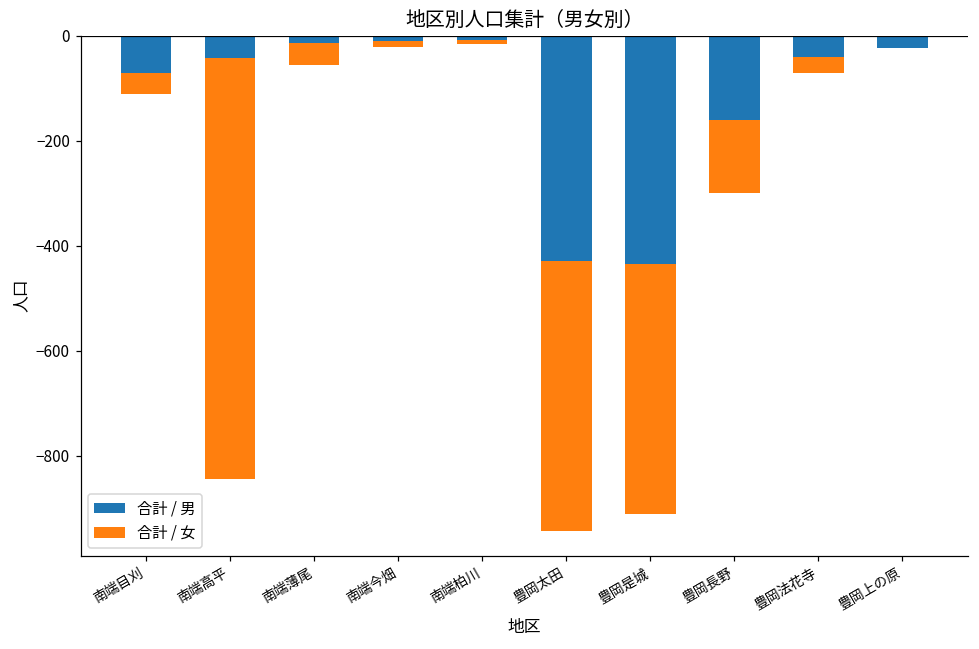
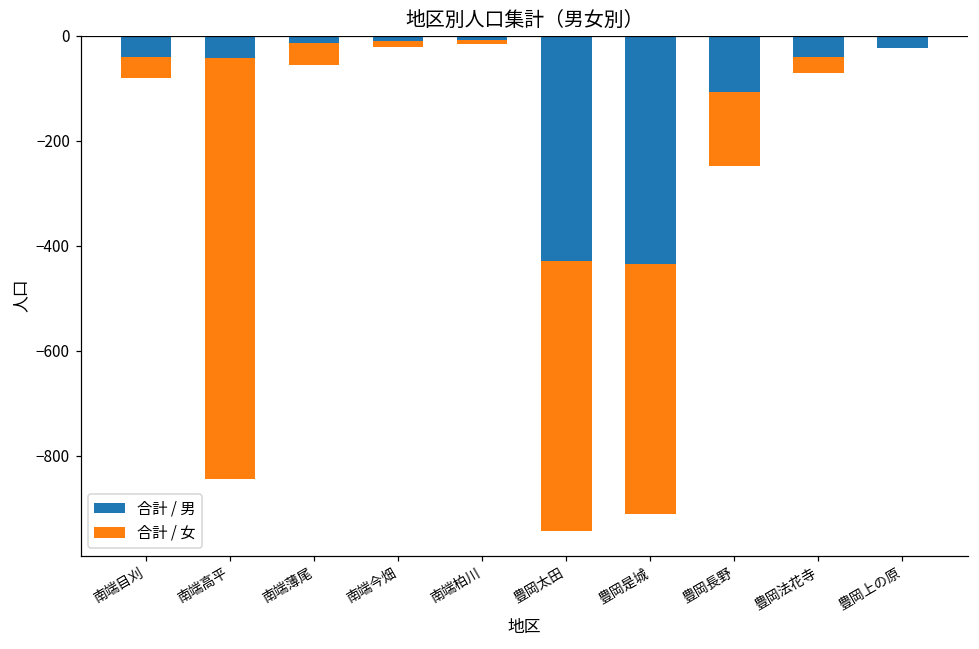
合計 / 男, 南端目刈: -70 -> -40
合計 / 男, 豊岡長野: -160 -> -110
